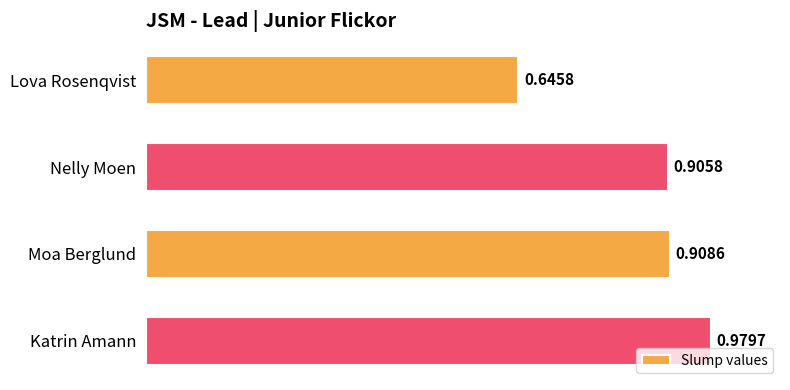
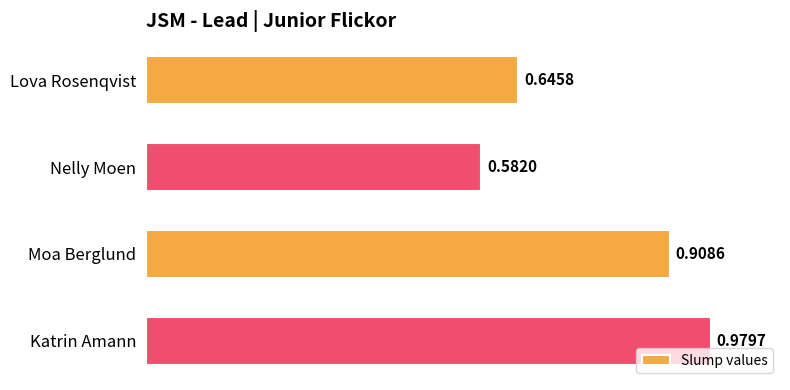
Nelly Moen: 0.9058 -> 0.5820
